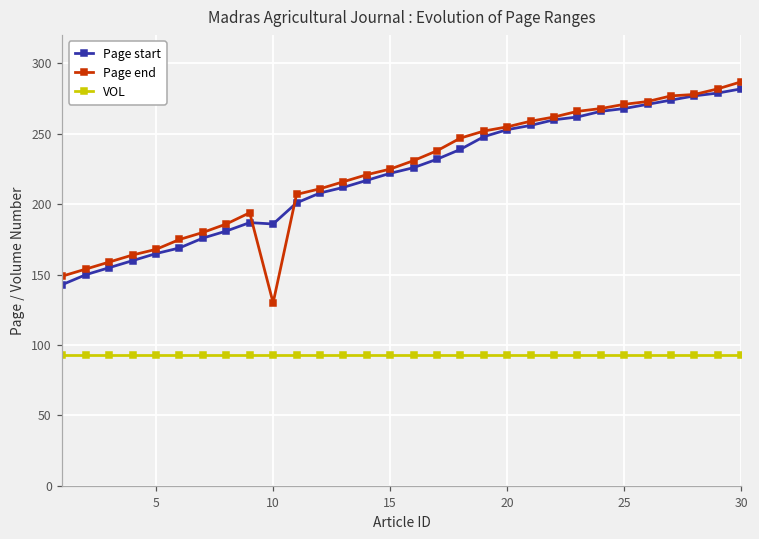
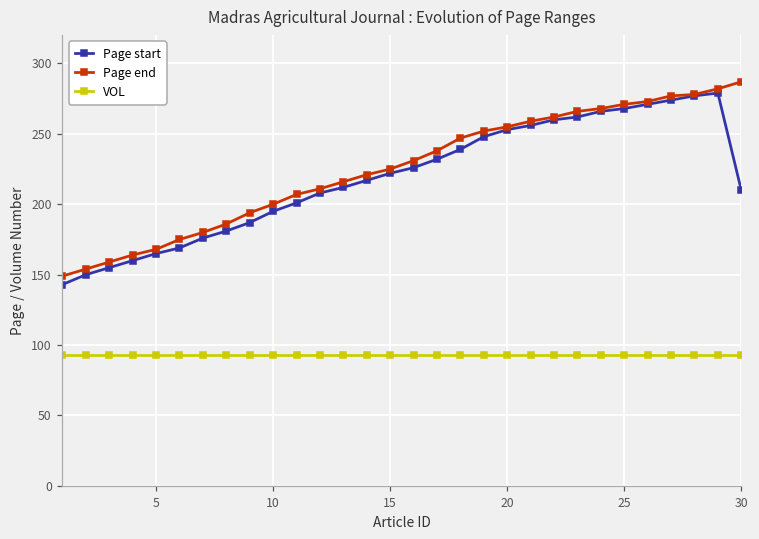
Page start, 10: 186 -> 195
Page end, 10: 130 -> 200
Page start, 30: 282 -> 210
